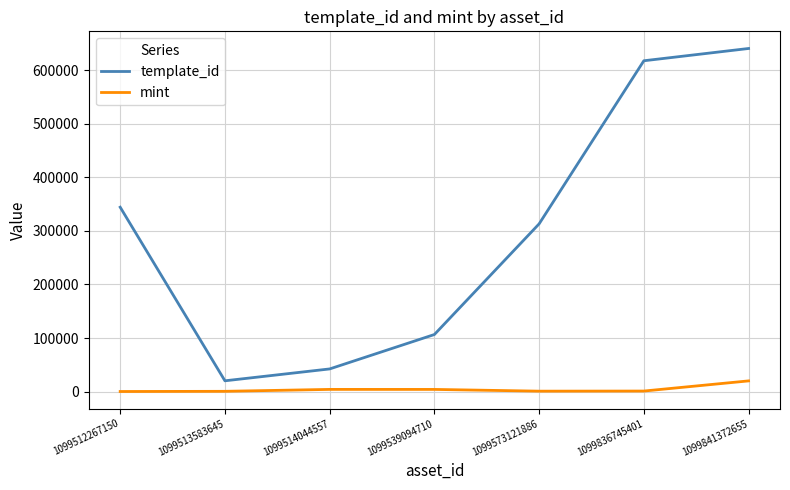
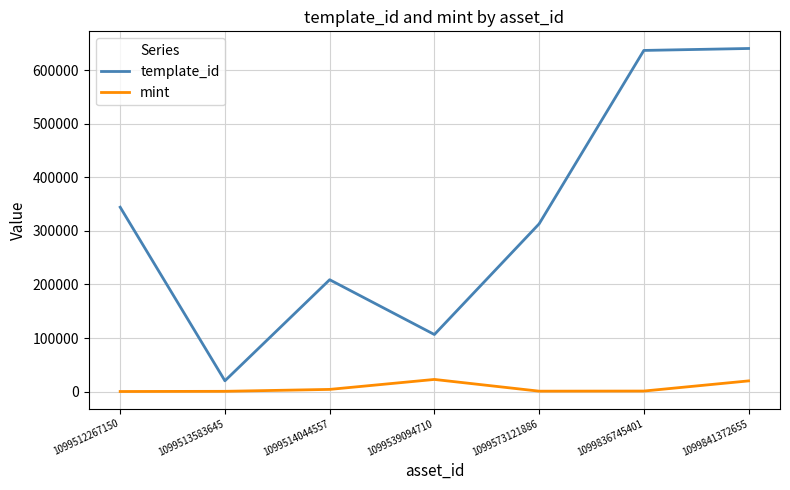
template_id, 1099514044557: 40000 -> 210000
mint, 1099539094710: 0 -> 20000
template_id, 1099836745401: 620000 -> 640000
